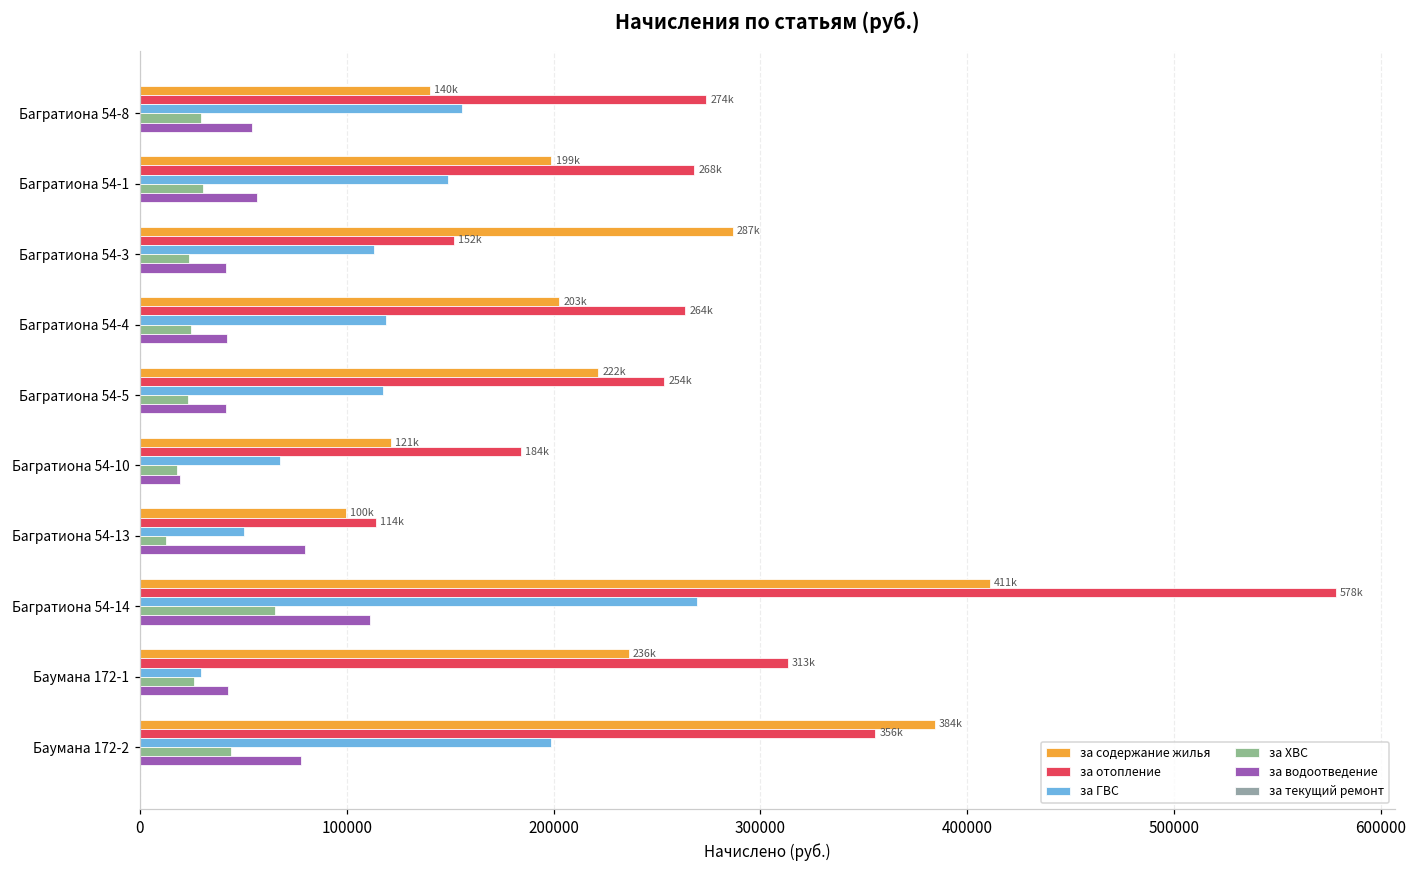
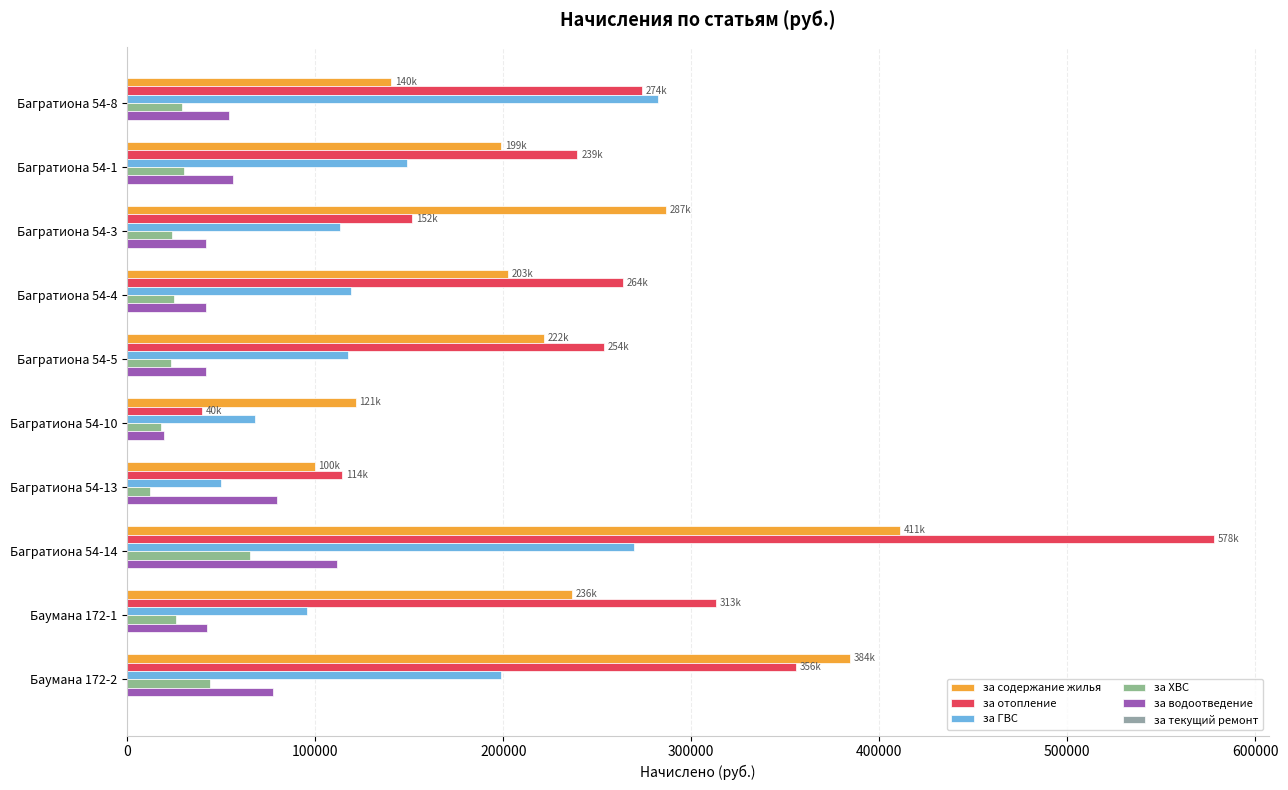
за ГВС, Багратиона 54-8: 156000 -> 282000
за отопление, Багратиона 54-1: 268k -> 239k
за отопление, Багратиона 54-10: 184k -> 40k
за ГВС, Баумана 172-1: 30000 -> 96000
